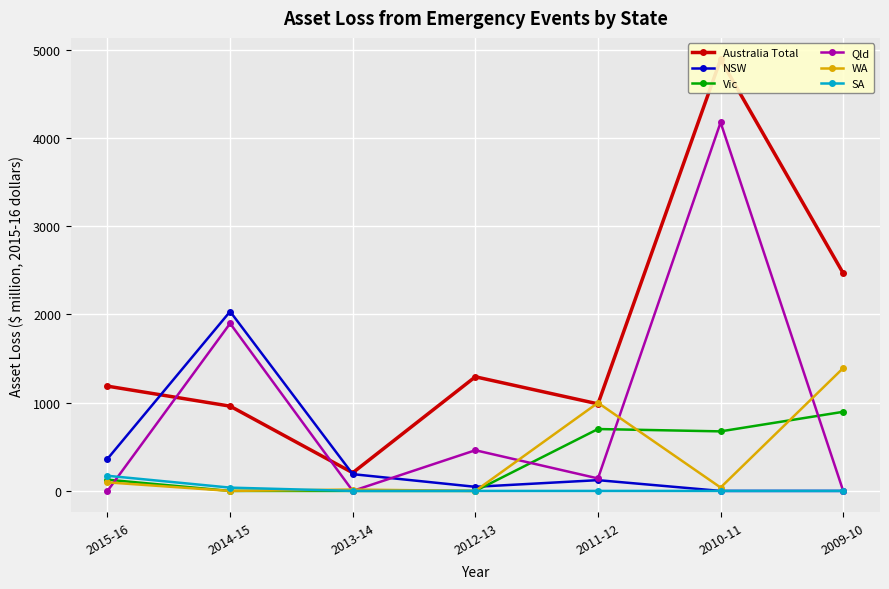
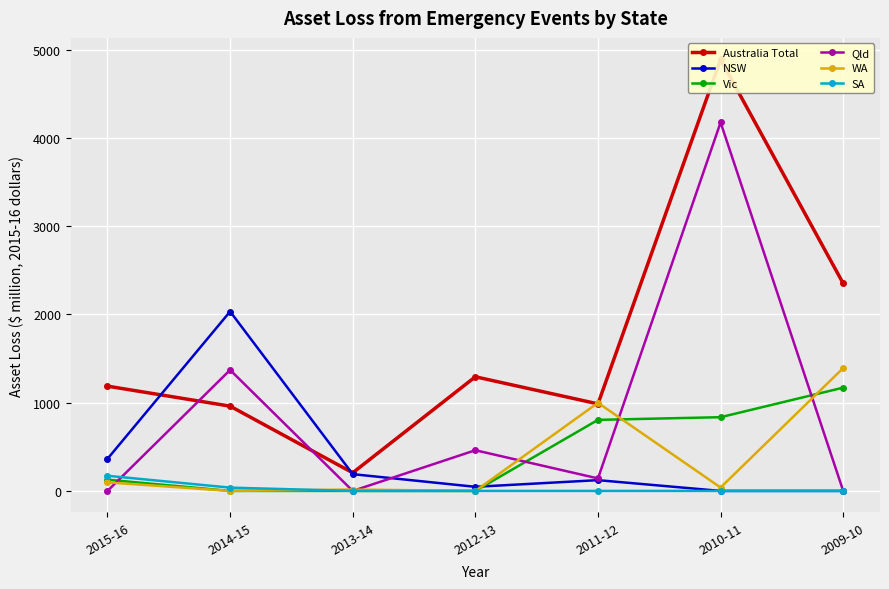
Qld, 2014-15: 1900 -> 1400
Vic, 2011-12: 700 -> 800
Vic, 2010-11: 700 -> 800
Australia Total, 2009-10: 2500 -> 2400
Vic, 2009-10: 900 -> 1200
